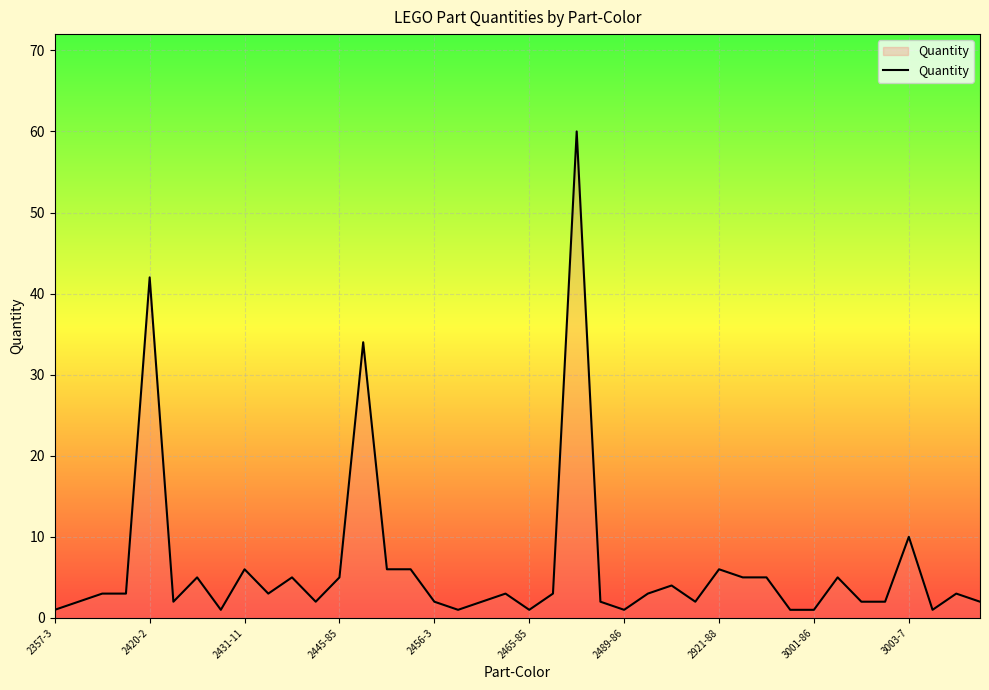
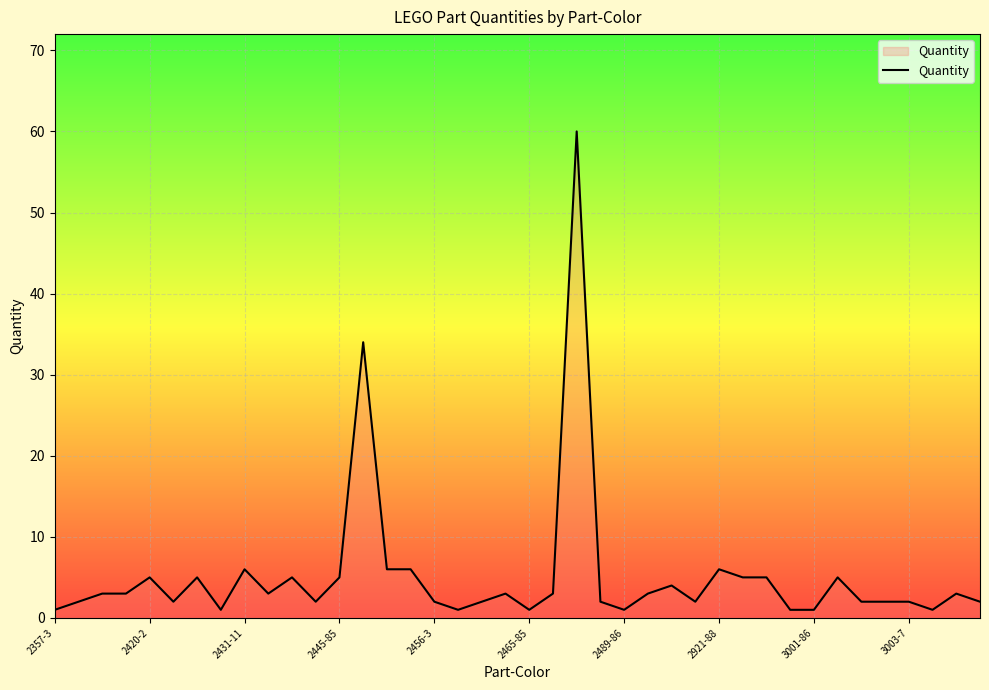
2420-2: 42 -> 5
3003-7: 10 -> 2
